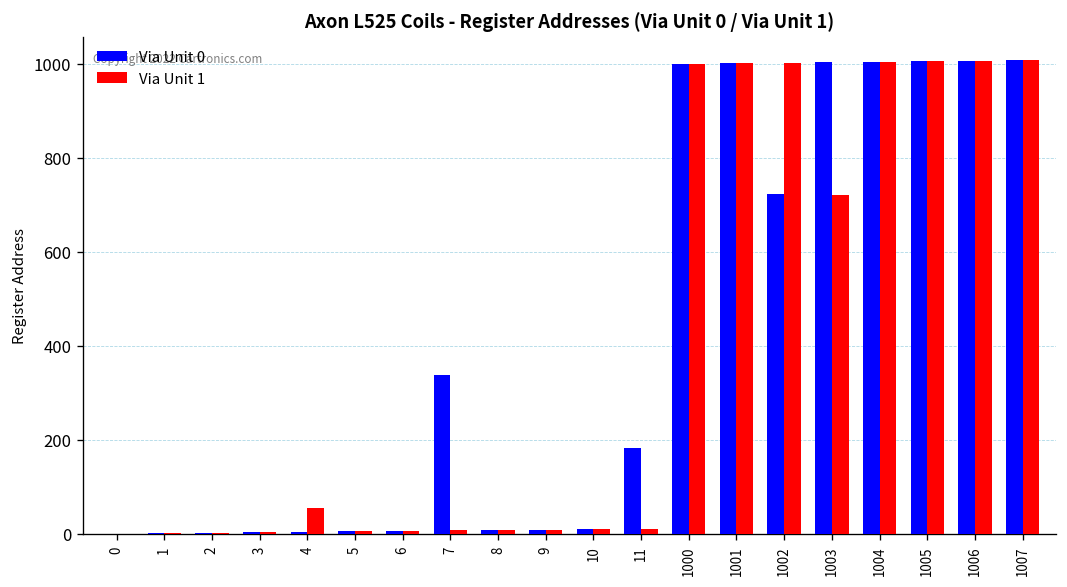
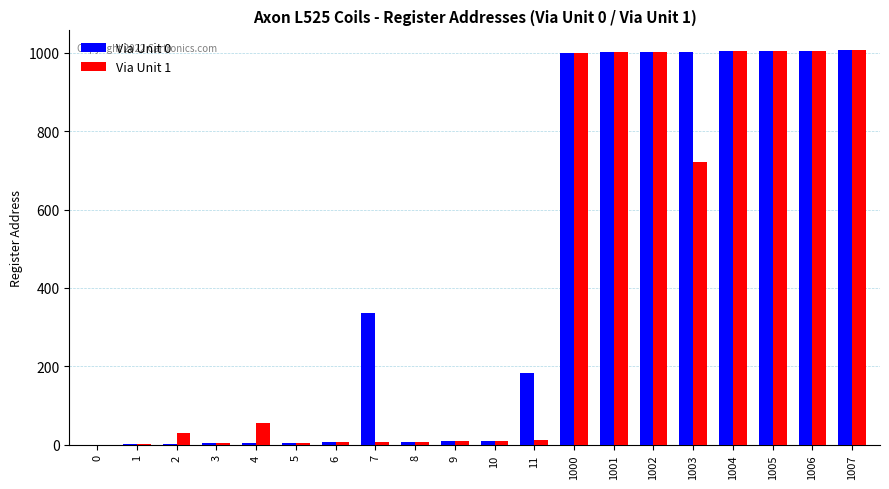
Via Unit 1, 2: 0 -> 30
Via Unit 0, 1002: 720 -> 1000
